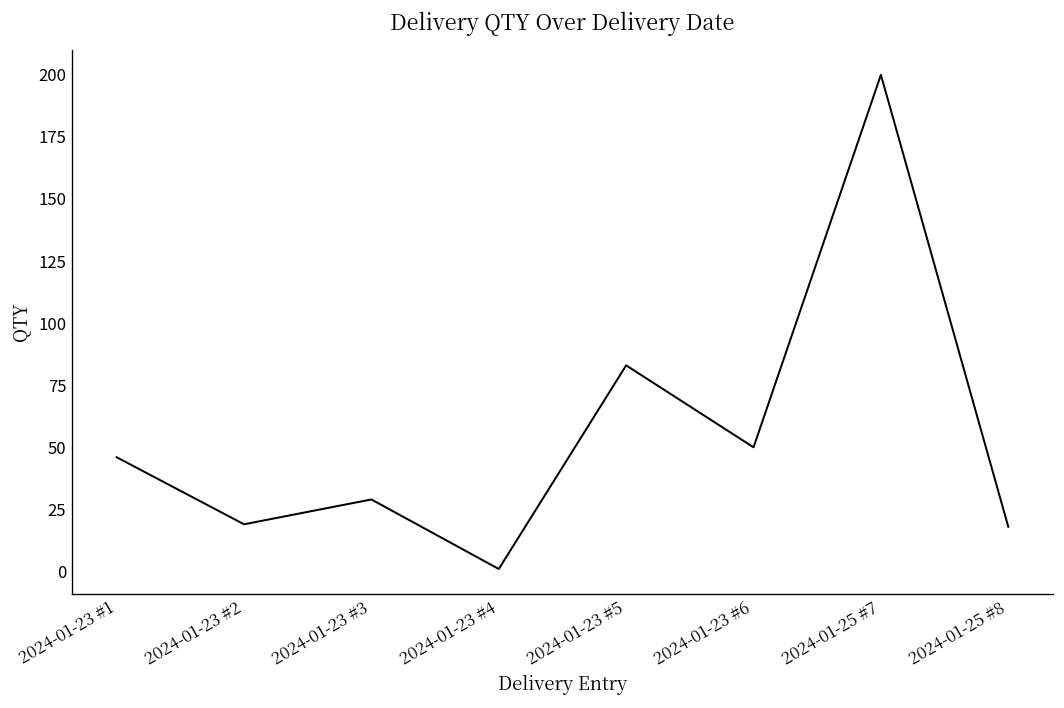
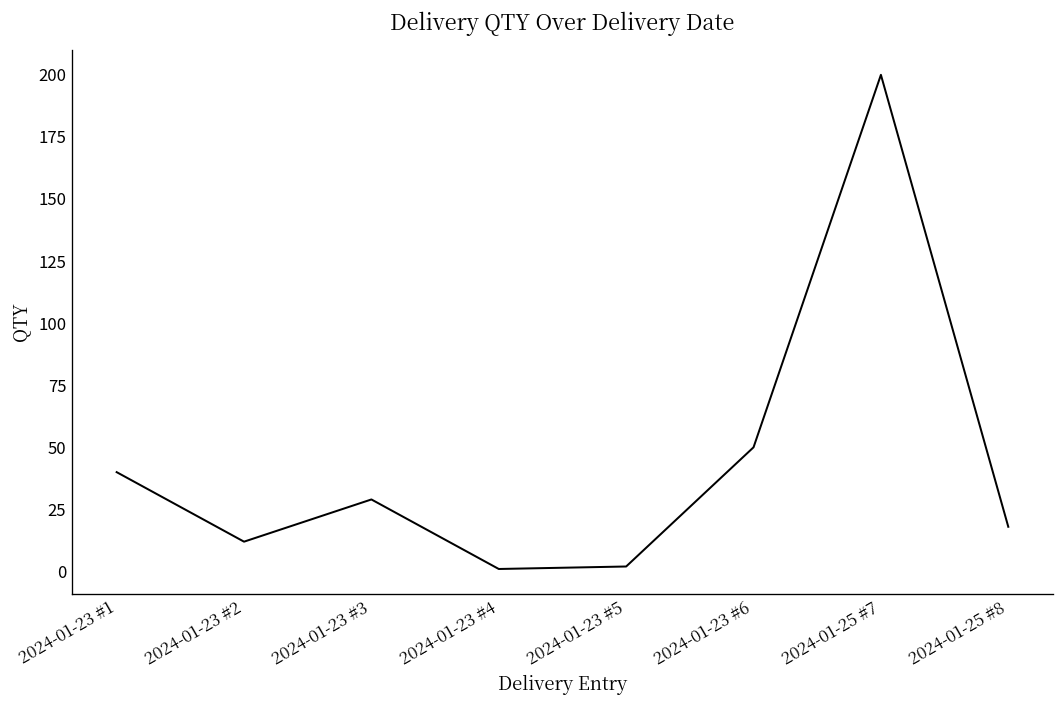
2024-01-23 #1: 46 -> 40
2024-01-23 #2: 19 -> 12
2024-01-23 #5: 83 -> 2
